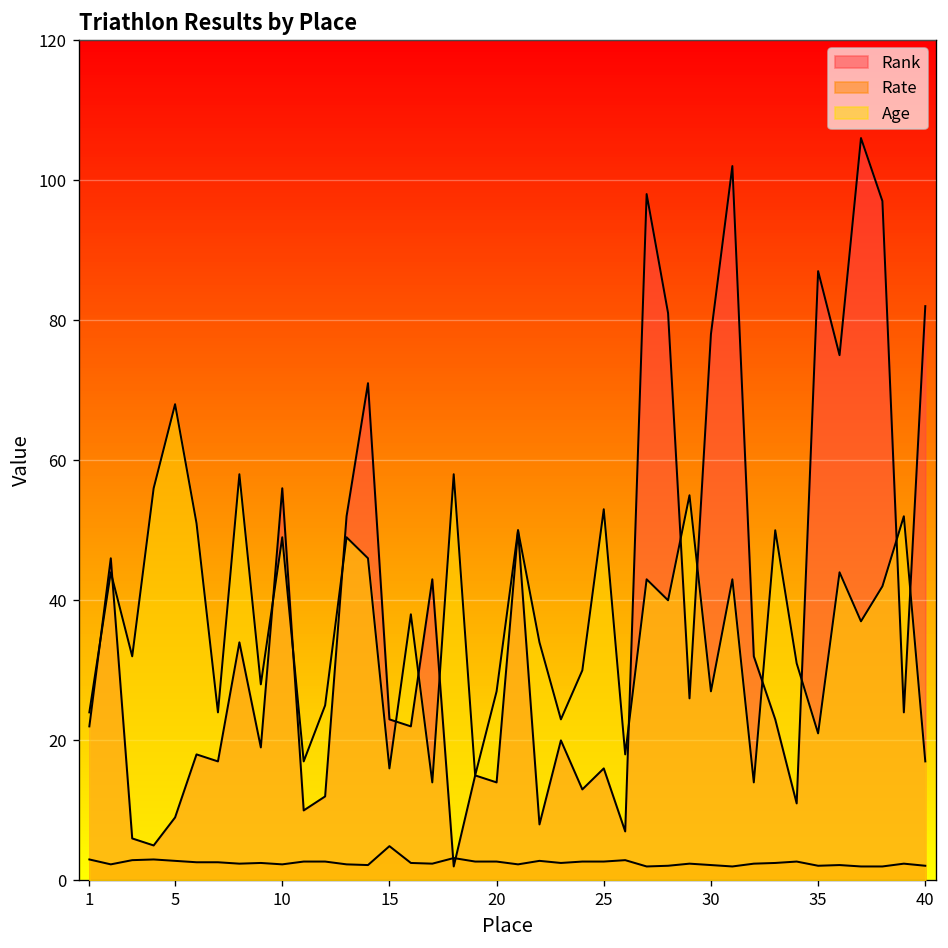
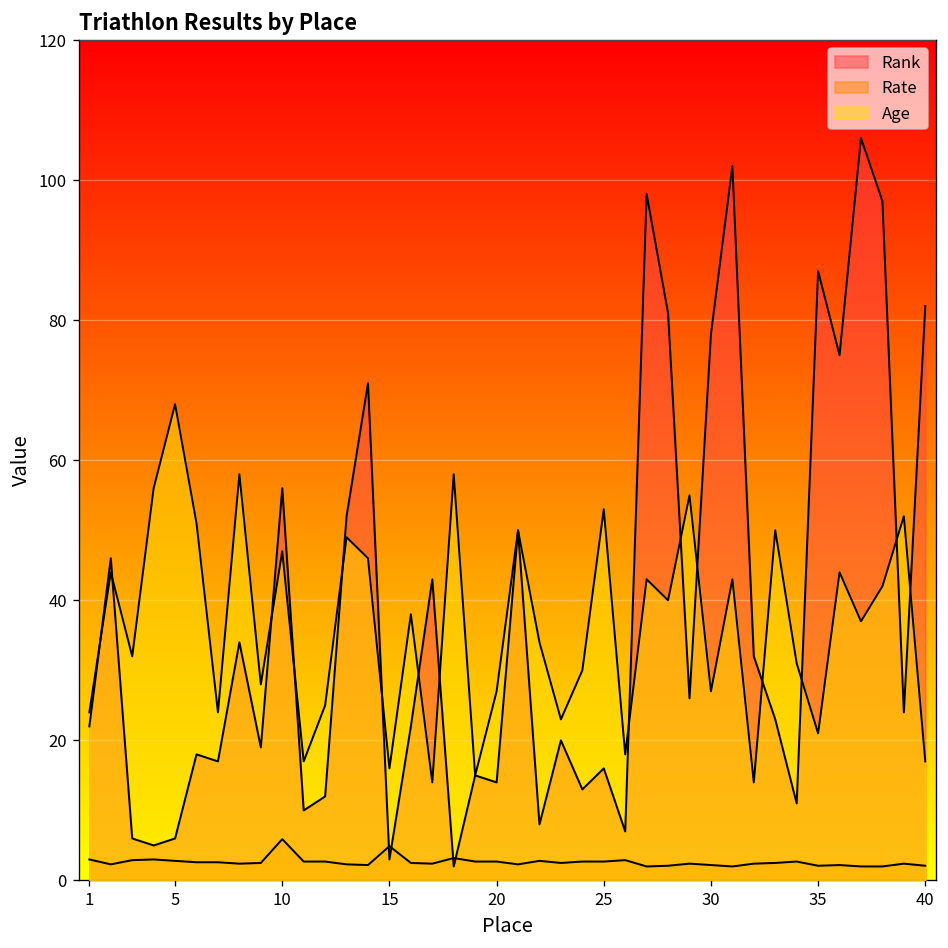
Rank, 5: 9 -> 6
Rate, 10: 2 -> 6
Age, 10: 49 -> 47
Rank, 15: 23 -> 3
